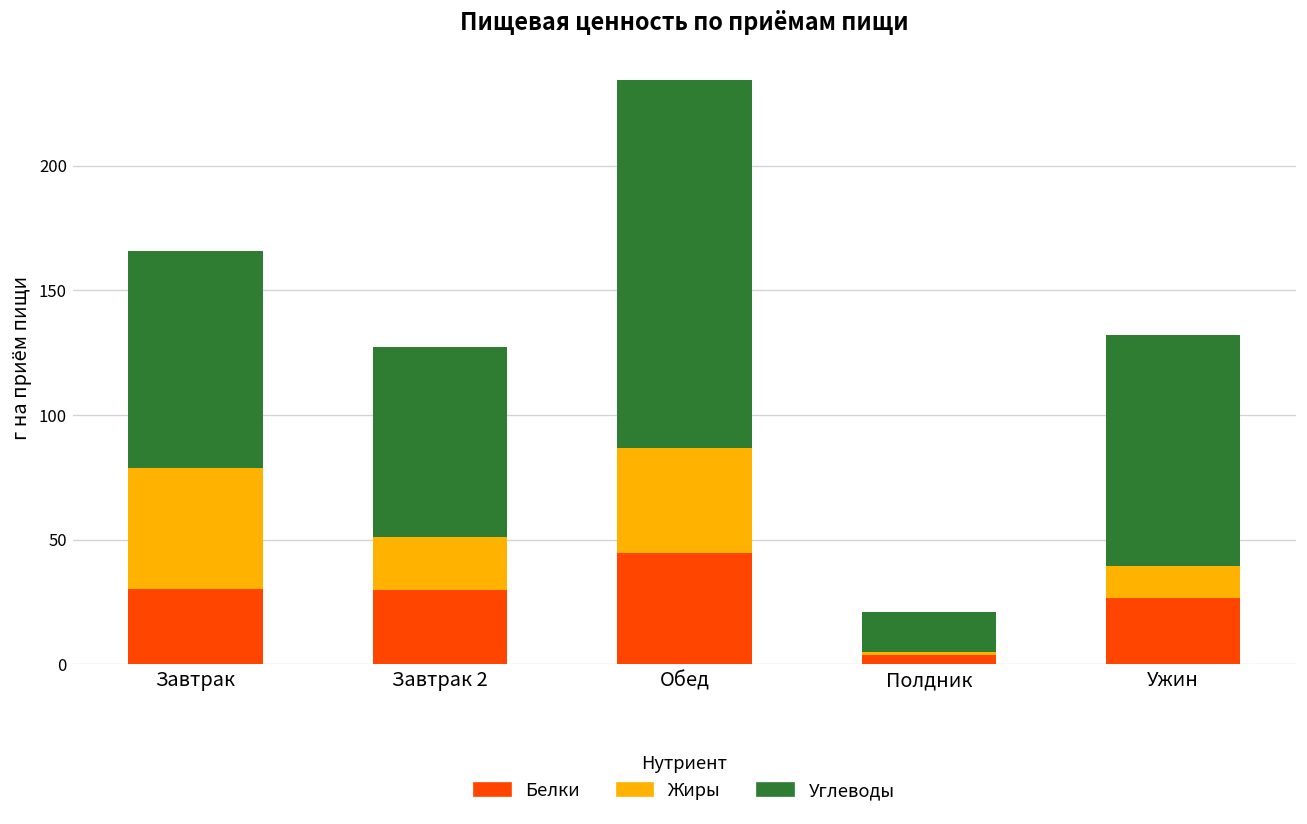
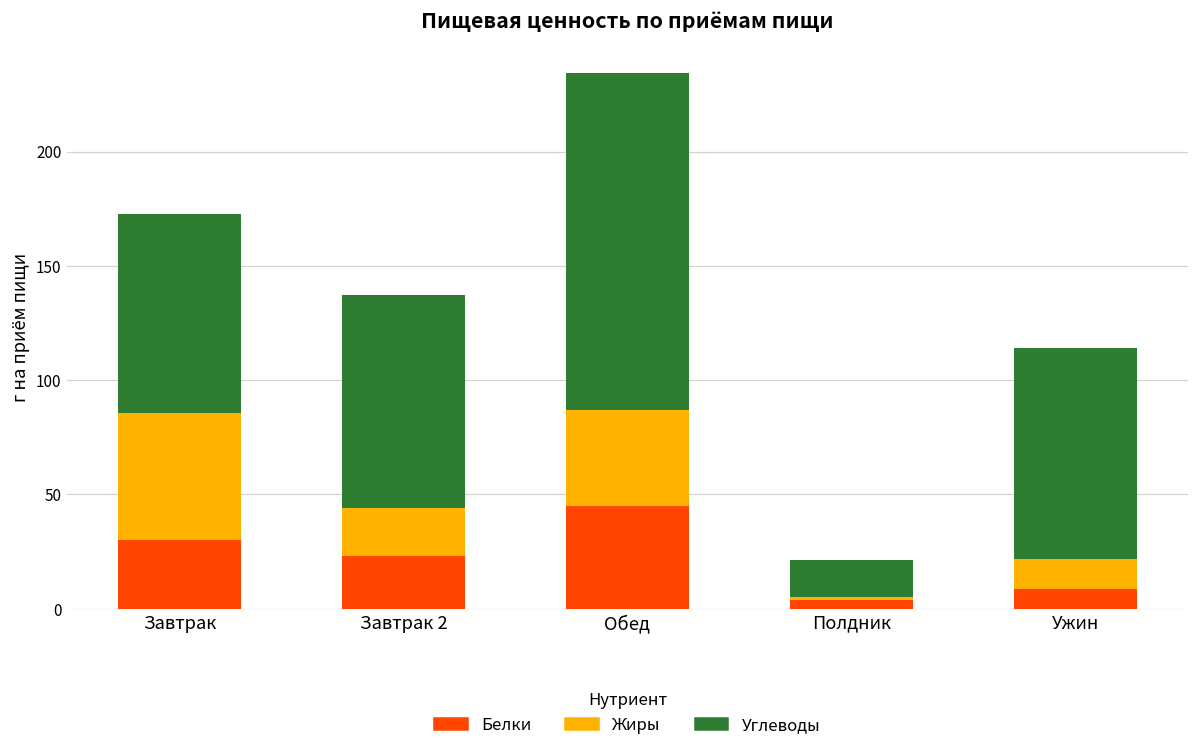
Жиры, Завтрак: 49 -> 56
Белки, Завтрак 2: 30 -> 23
Углеводы, Завтрак 2: 76 -> 93
Белки, Ужин: 27 -> 9
